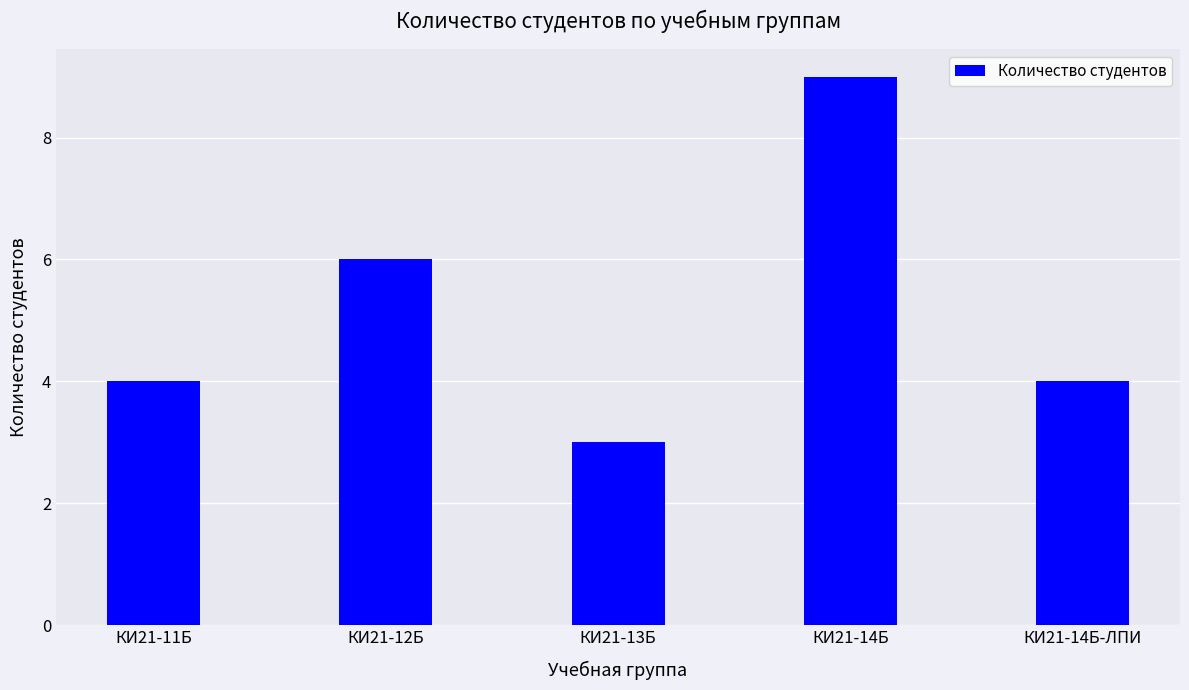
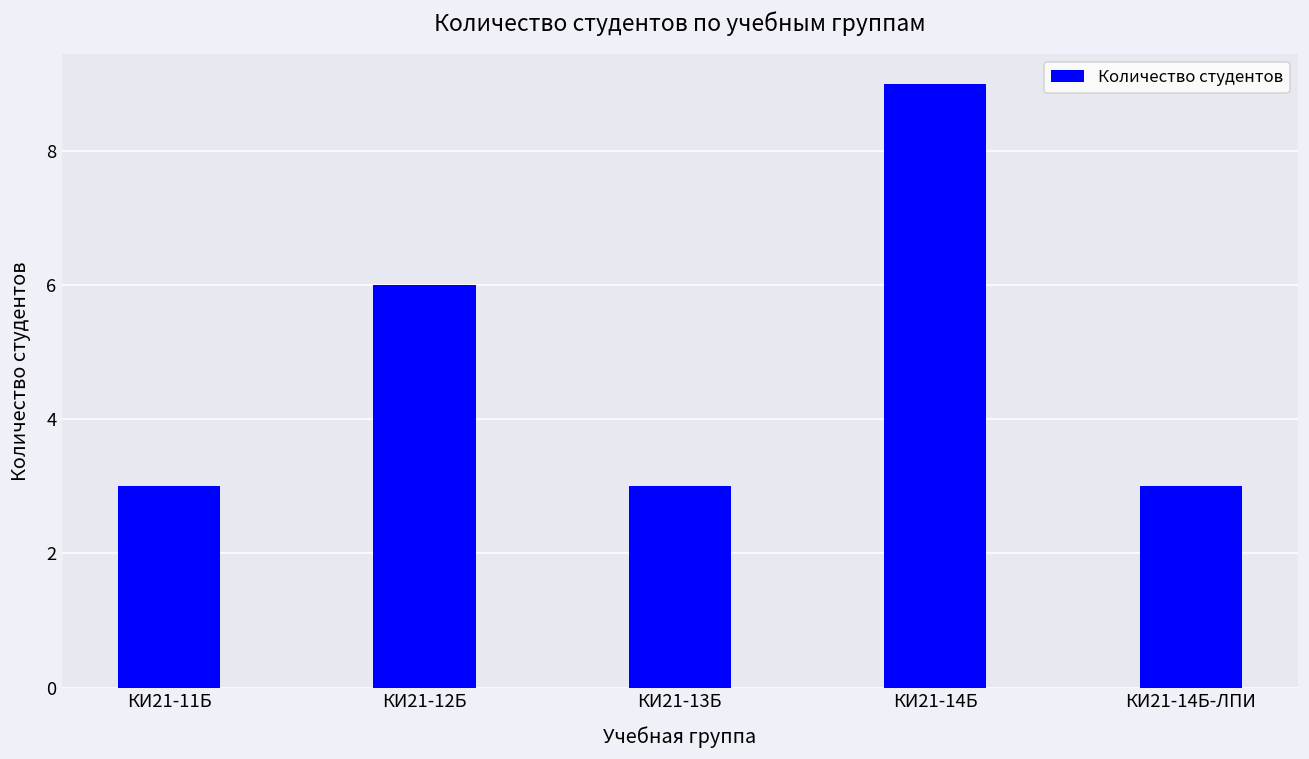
КИ21-11Б: 4 -> 3
КИ21-14Б-ЛПИ: 4 -> 3
